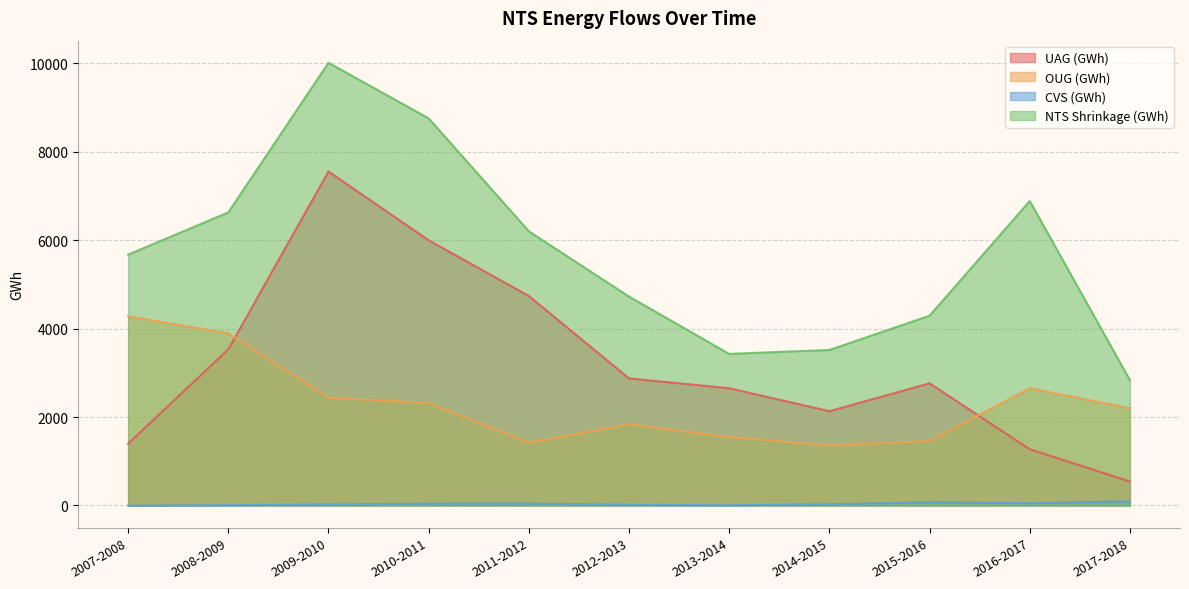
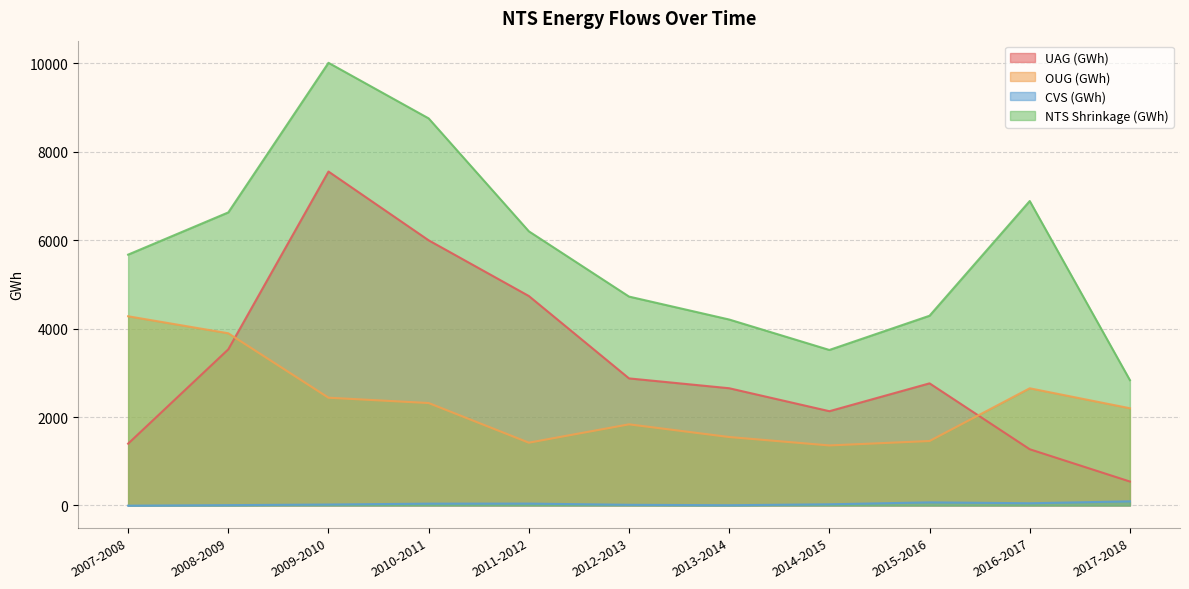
NTS Shrinkage (GWh), 2013-2014: 3400 -> 4200
